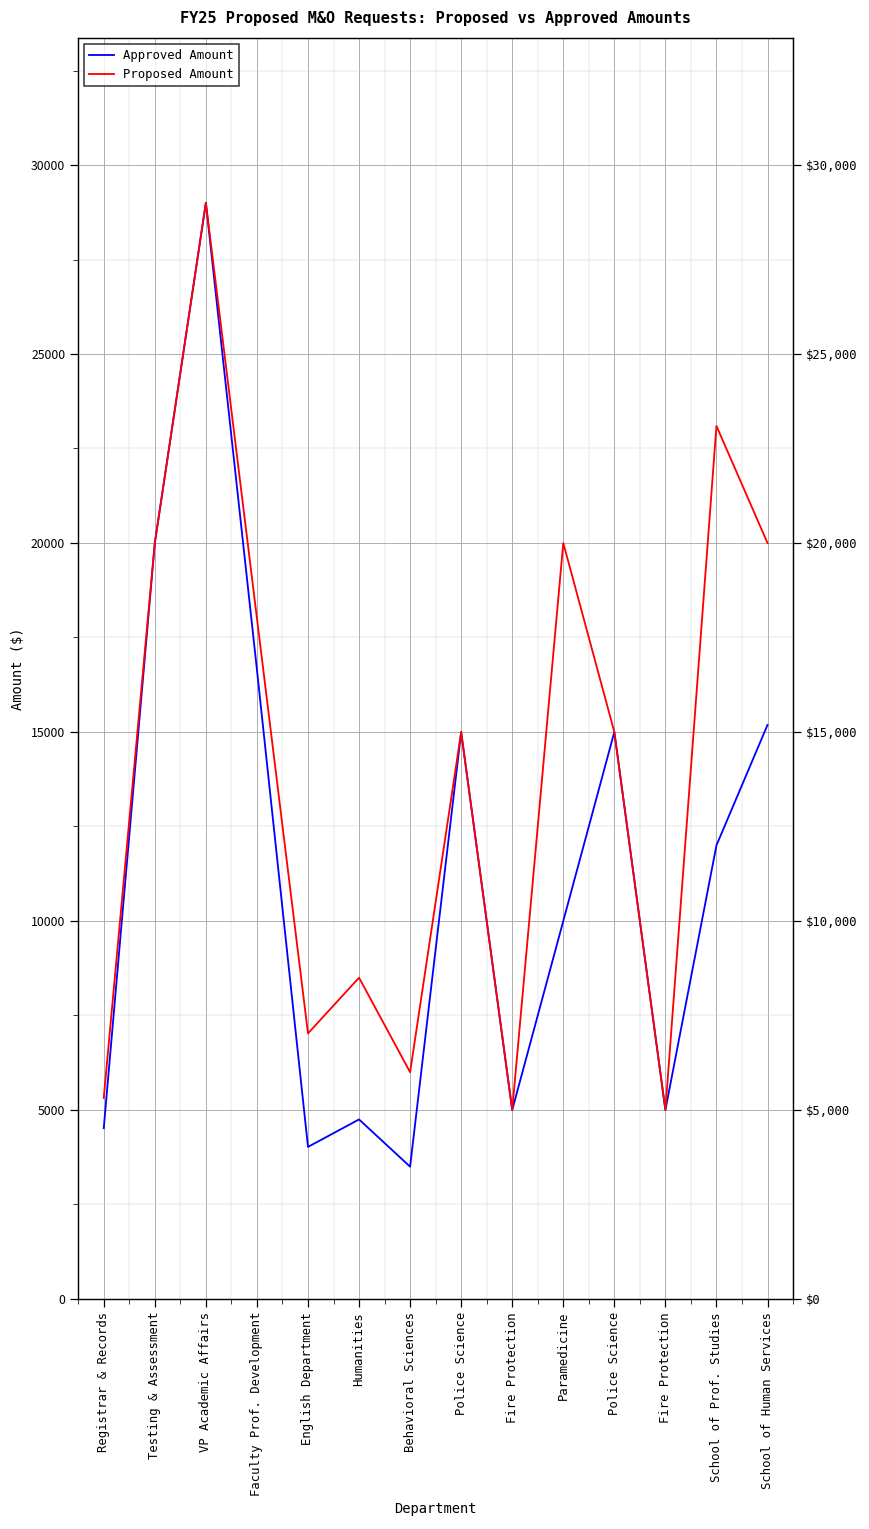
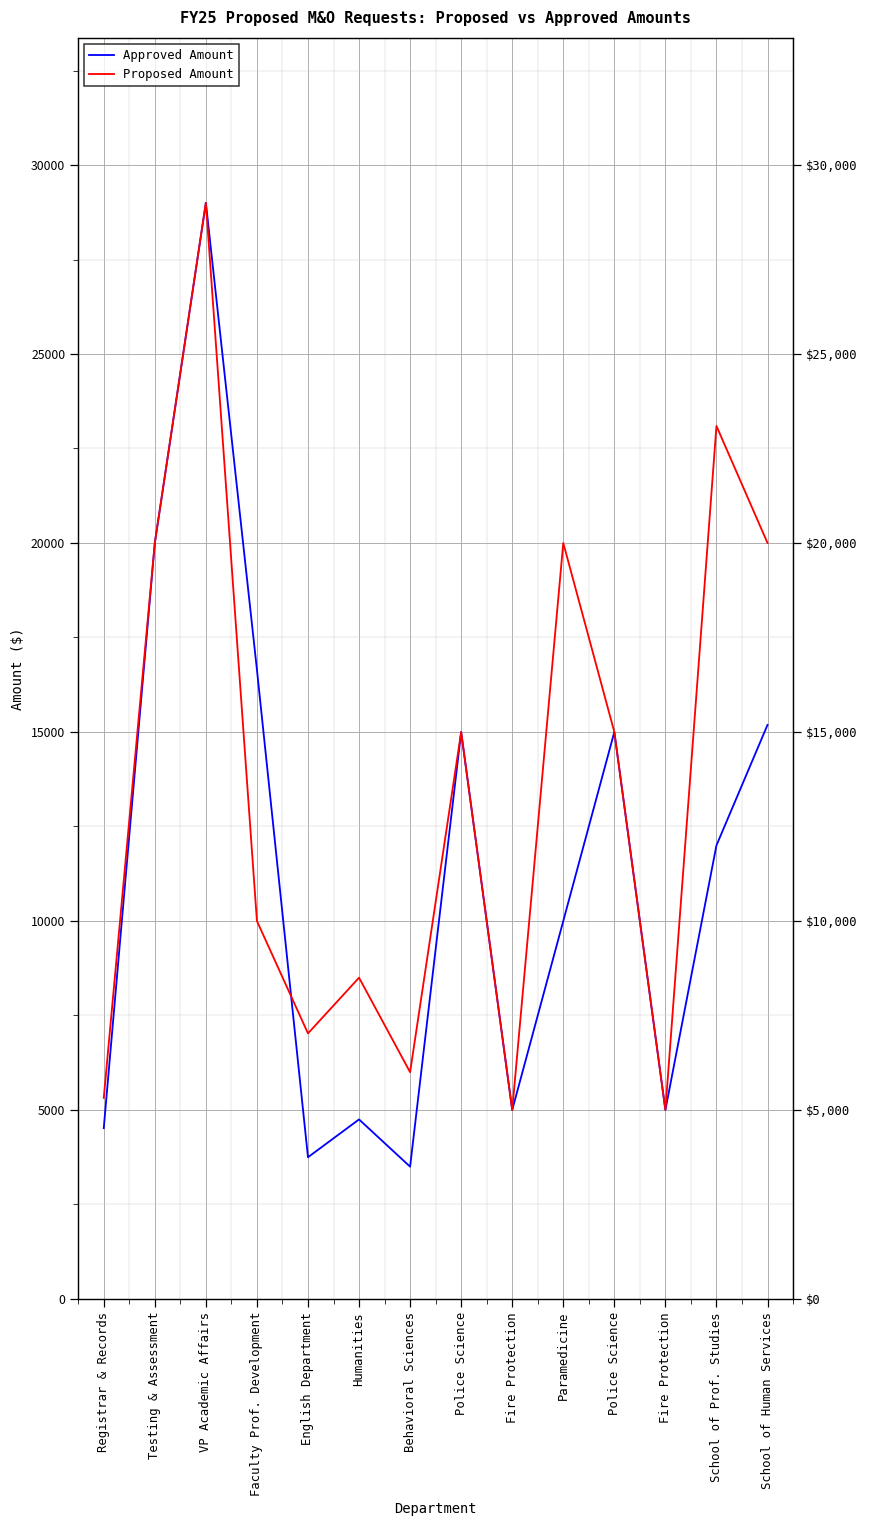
Proposed Amount, Faculty Prof. Development: 18000 -> 10000
Approved Amount, English Department: 4000 -> 3800
